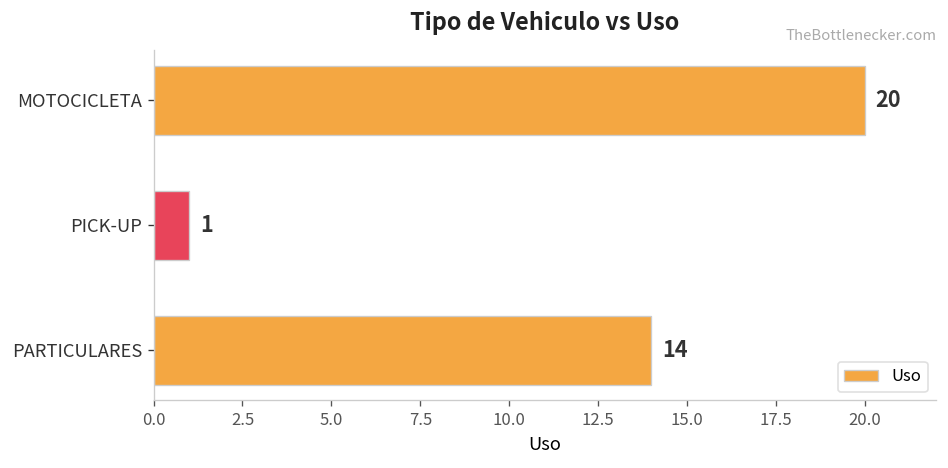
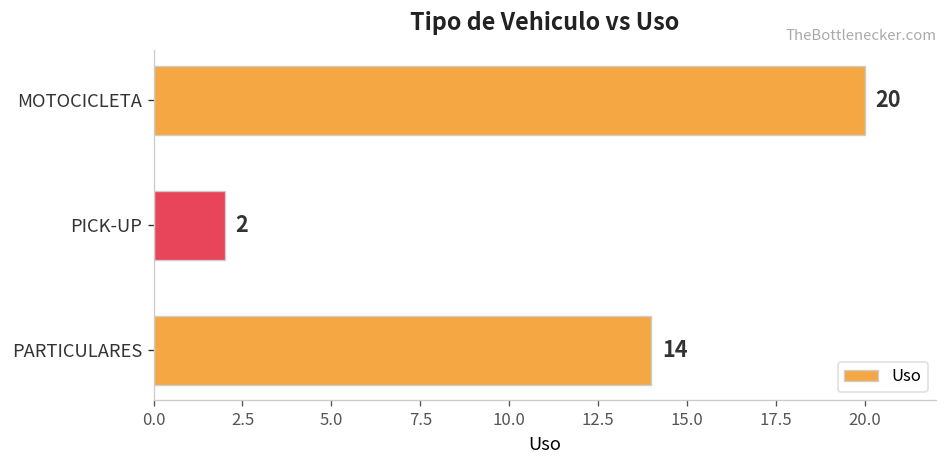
PICK-UP: 1 -> 2
